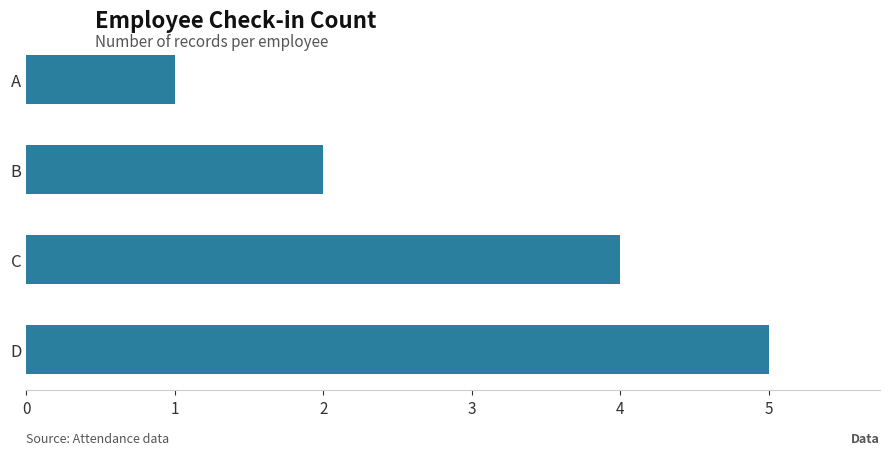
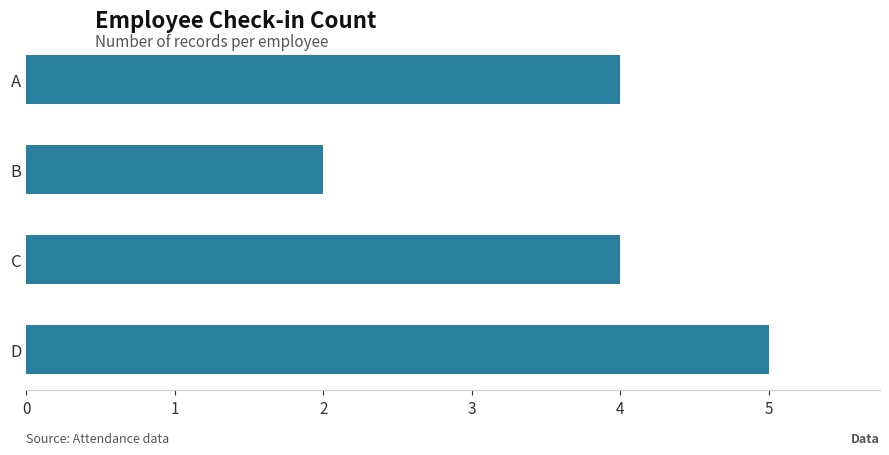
A: 1 -> 4
